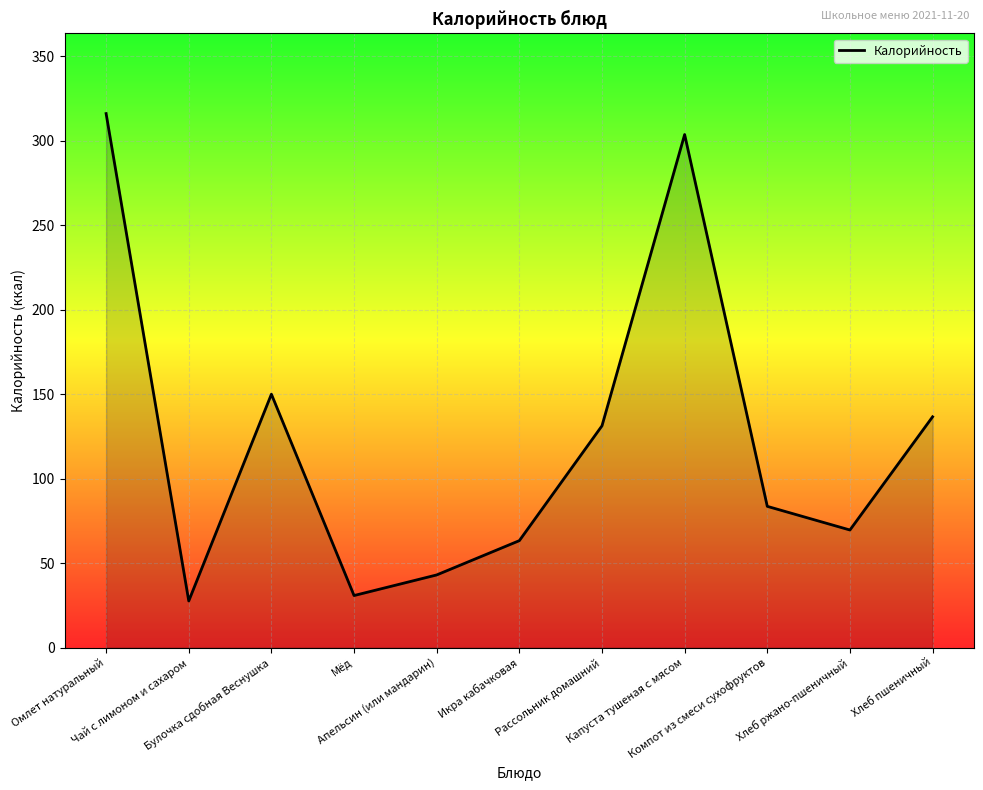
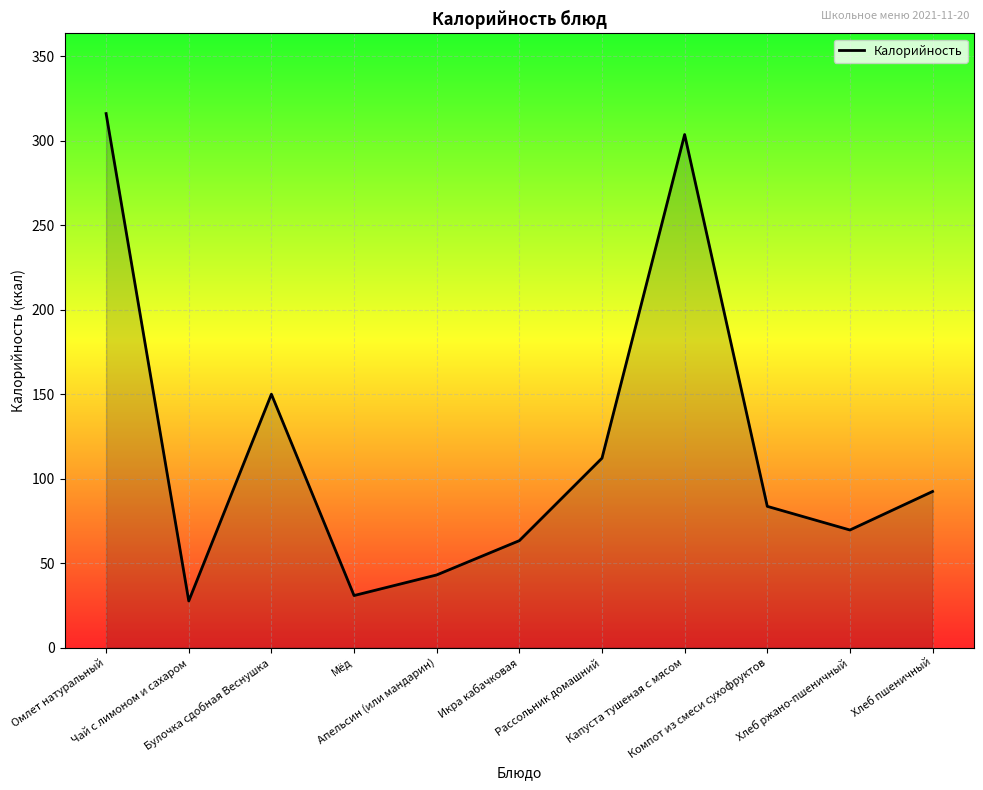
Рассольник домашний: 131 -> 112
Хлеб пшеничный: 137 -> 92
